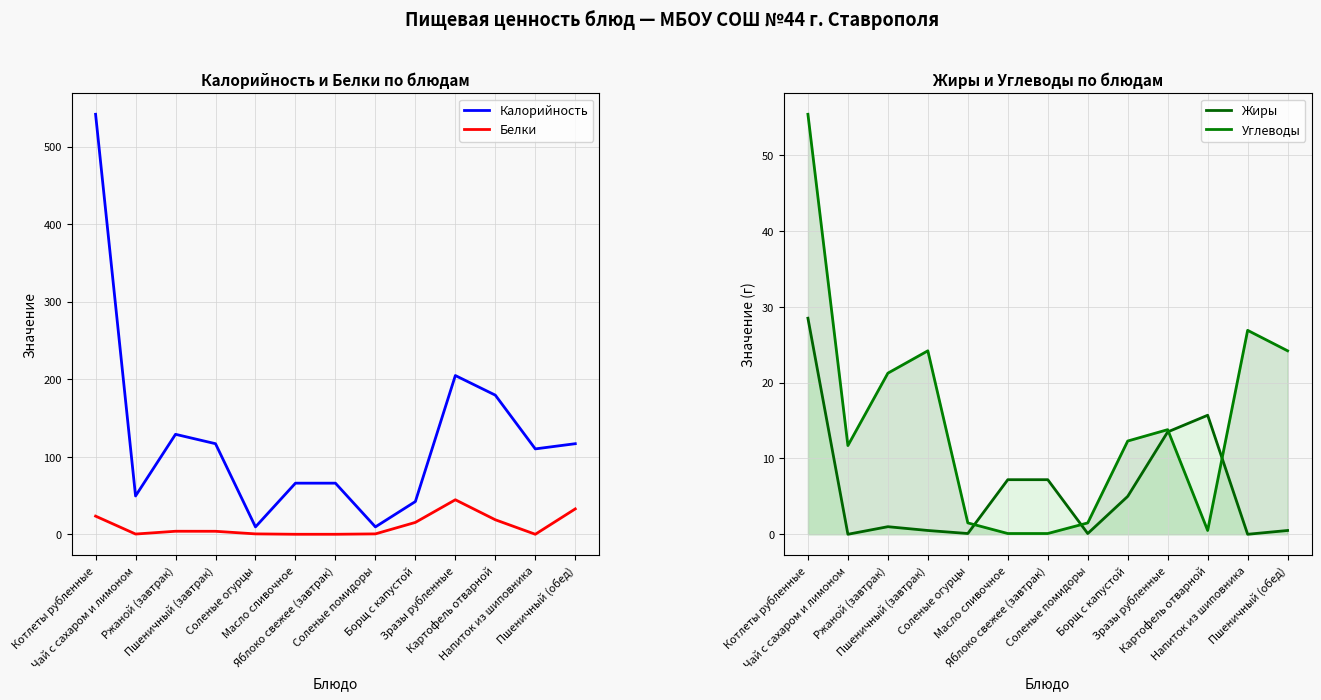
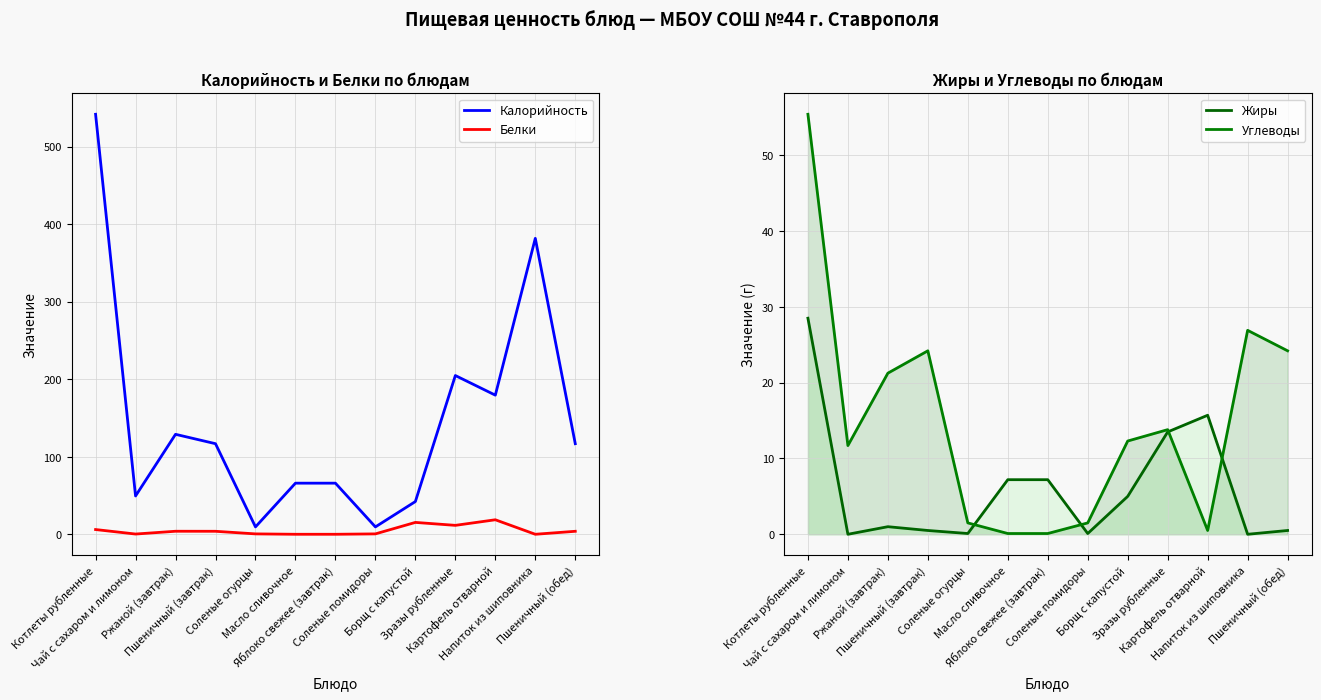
Калорийность и Белки по блюдам, Белки, Котлеты рубленные: 20 -> 10
Калорийность и Белки по блюдам, Белки, Зразы рубленные: 40 -> 10
Калорийность и Белки по блюдам, Калорийность, Напиток из шиповника: 110 -> 380
Калорийность и Белки по блюдам, Белки, Пшеничный (обед): 30 -> 0
